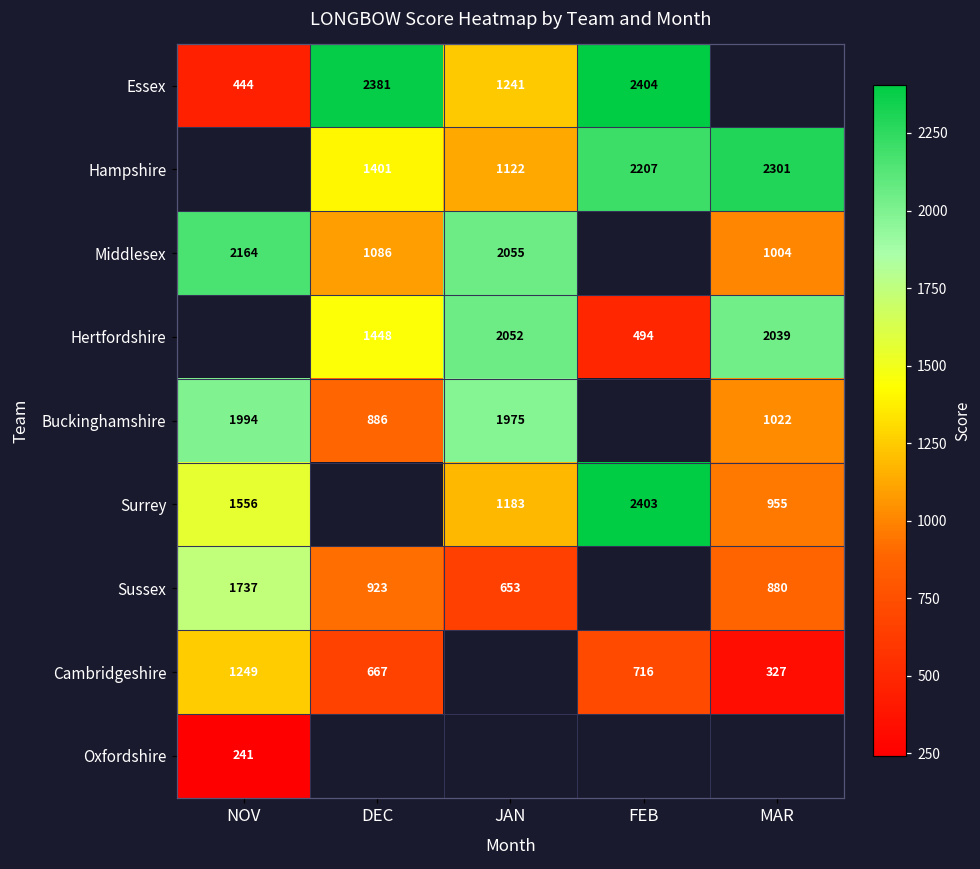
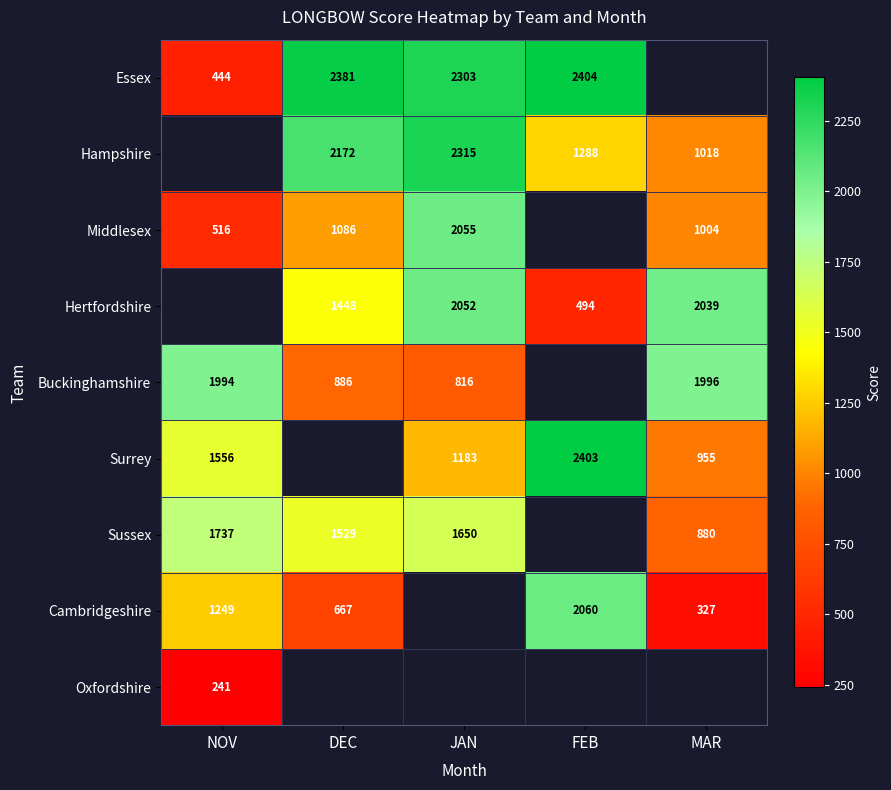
Essex, JAN: 1241 -> 2303
Hampshire, DEC: 1401 -> 2172
Hampshire, JAN: 1122 -> 2315
Hampshire, FEB: 2207 -> 1288
Hampshire, MAR: 2301 -> 1018
Middlesex, NOV: 2164 -> 516
Buckinghamshire, JAN: 1975 -> 816
Buckinghamshire, MAR: 1022 -> 1996
Sussex, DEC: 923 -> 1529
Sussex, JAN: 653 -> 1650
Cambridgeshire, FEB: 716 -> 2060
